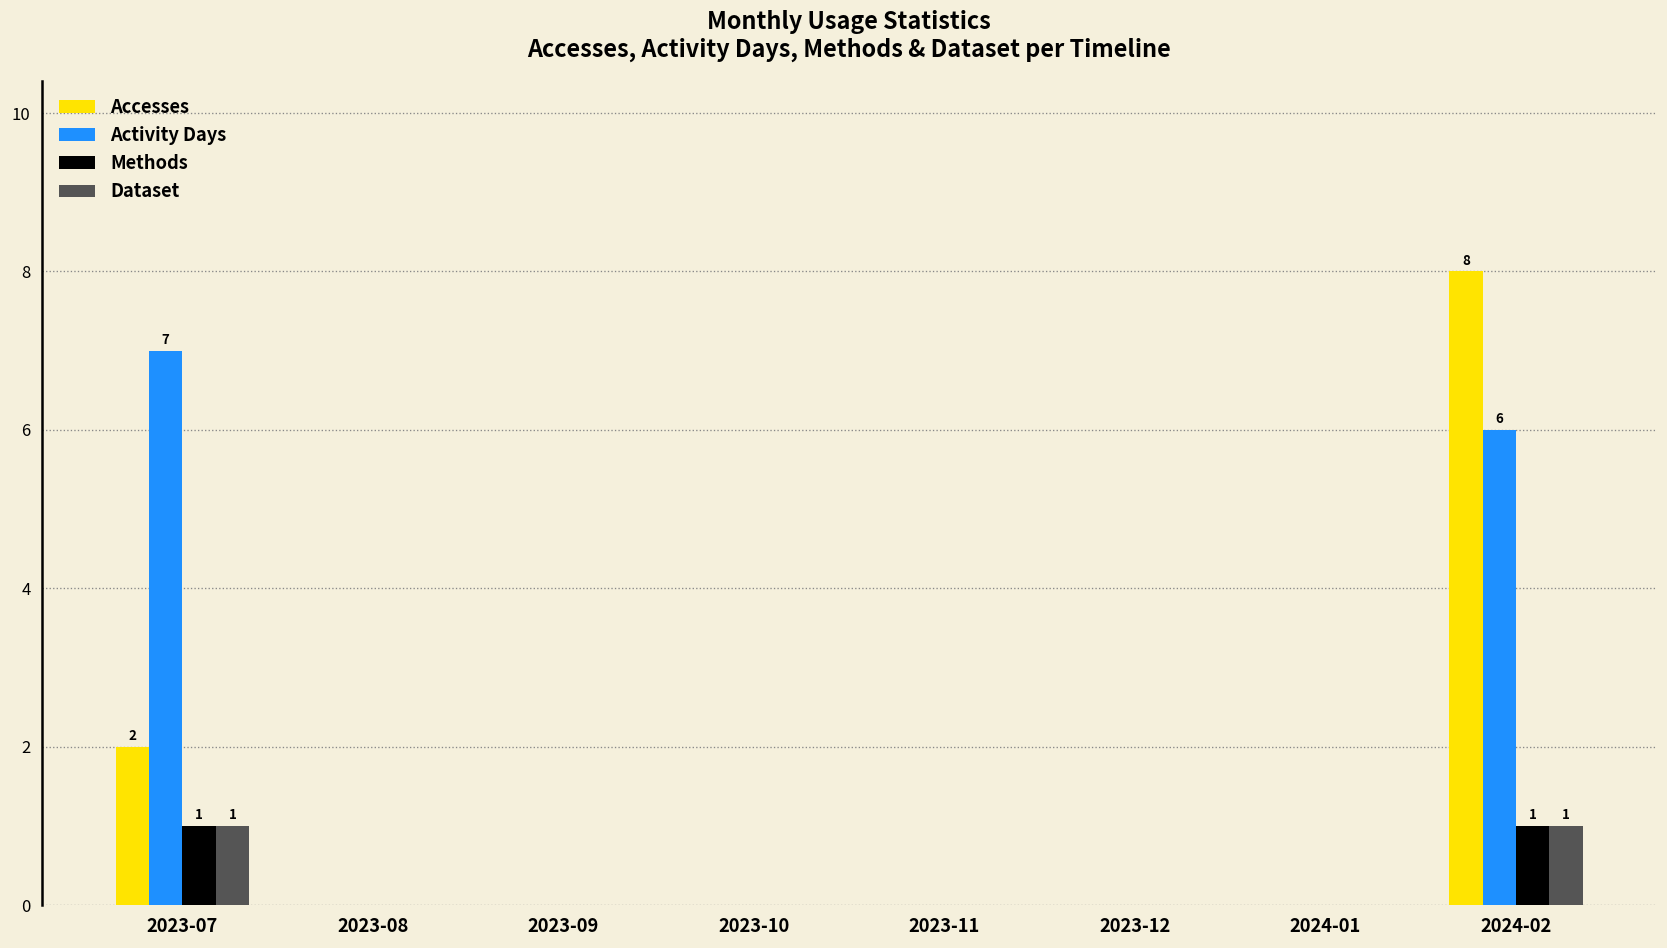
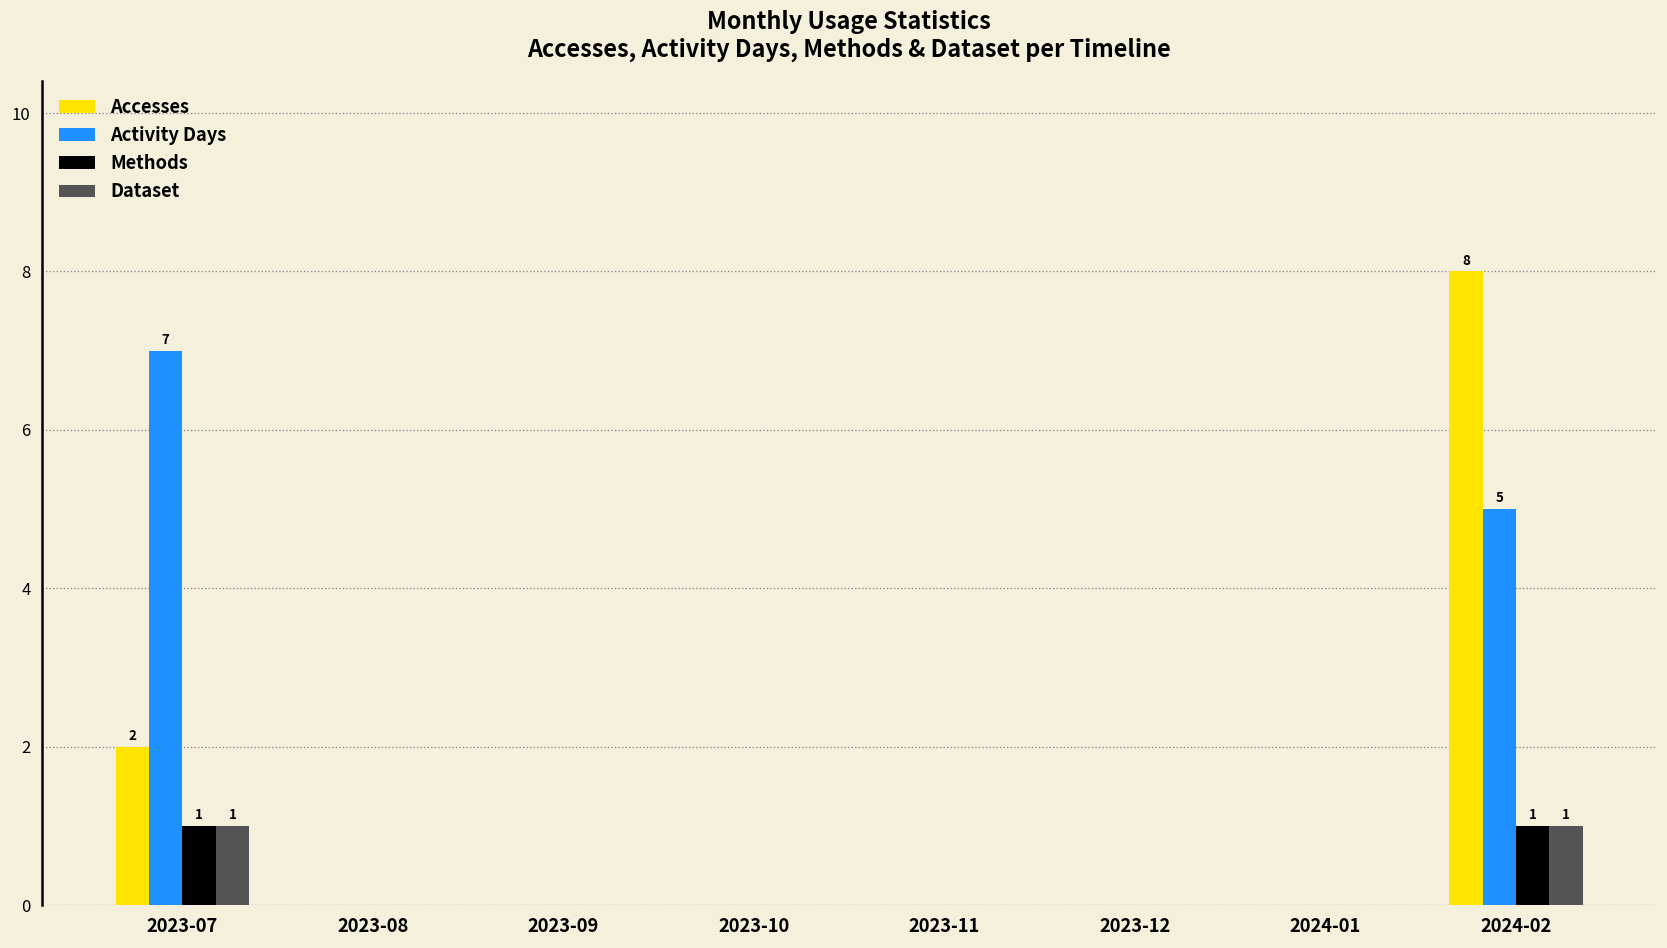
Activity Days, 2024-02: 6 -> 5
